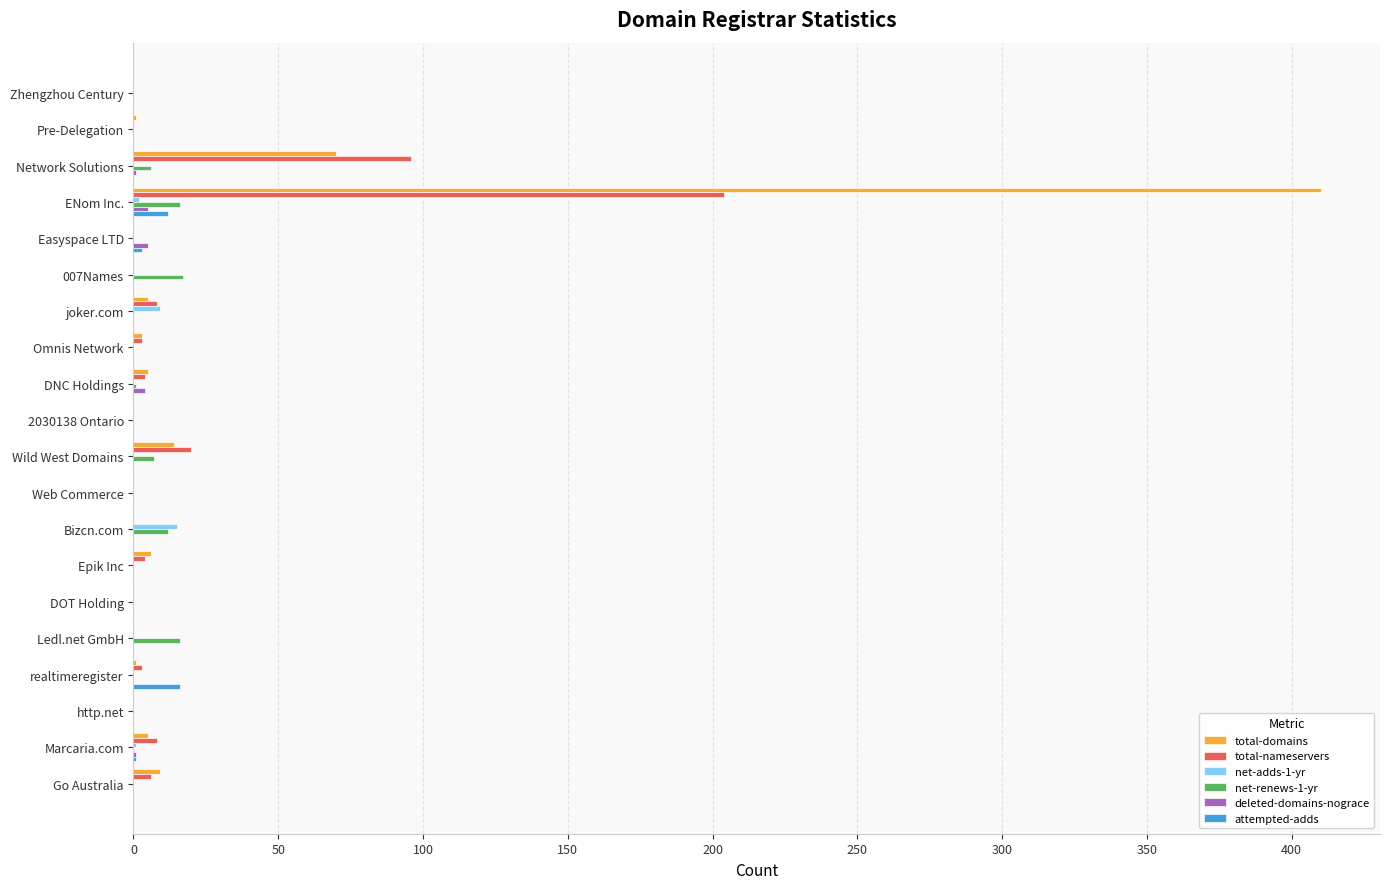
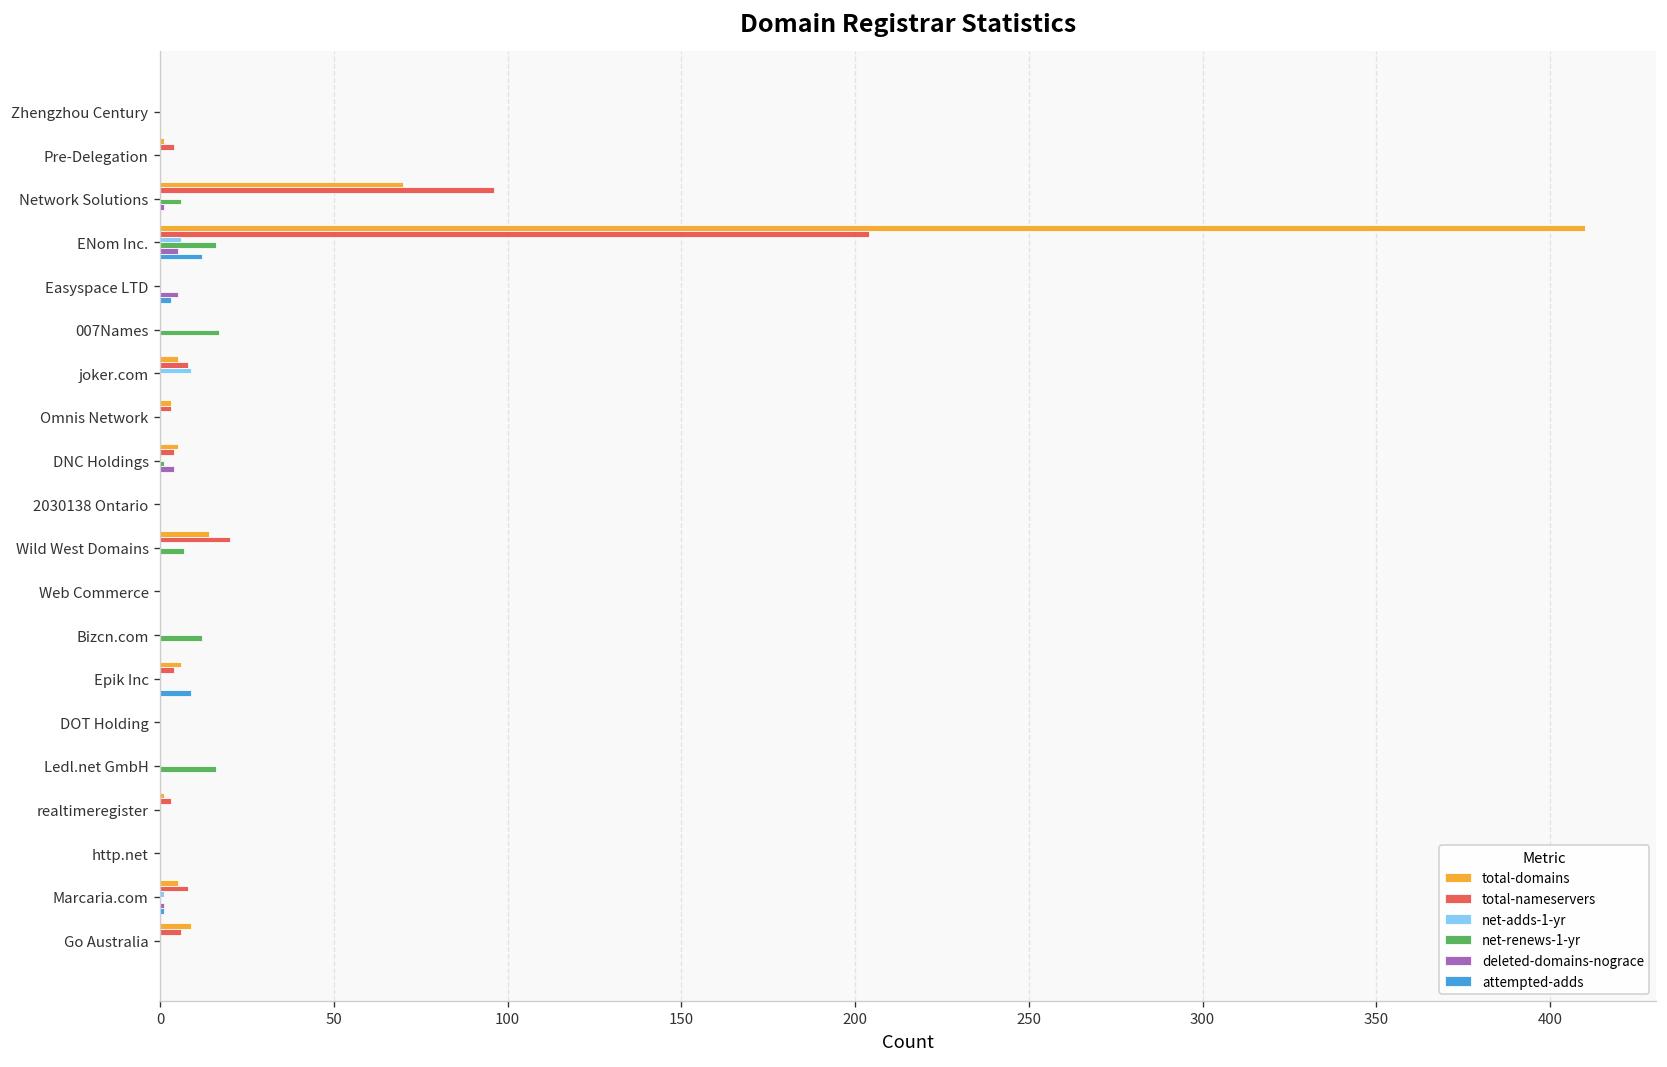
total-nameservers, Pre-Delegation: 0 -> 4
net-adds-1-yr, ENom Inc.: 2 -> 6
net-adds-1-yr, Bizcn.com: 15 -> 0
attempted-adds, Epik Inc: 0 -> 9
attempted-adds, realtimeregister: 16 -> 0
